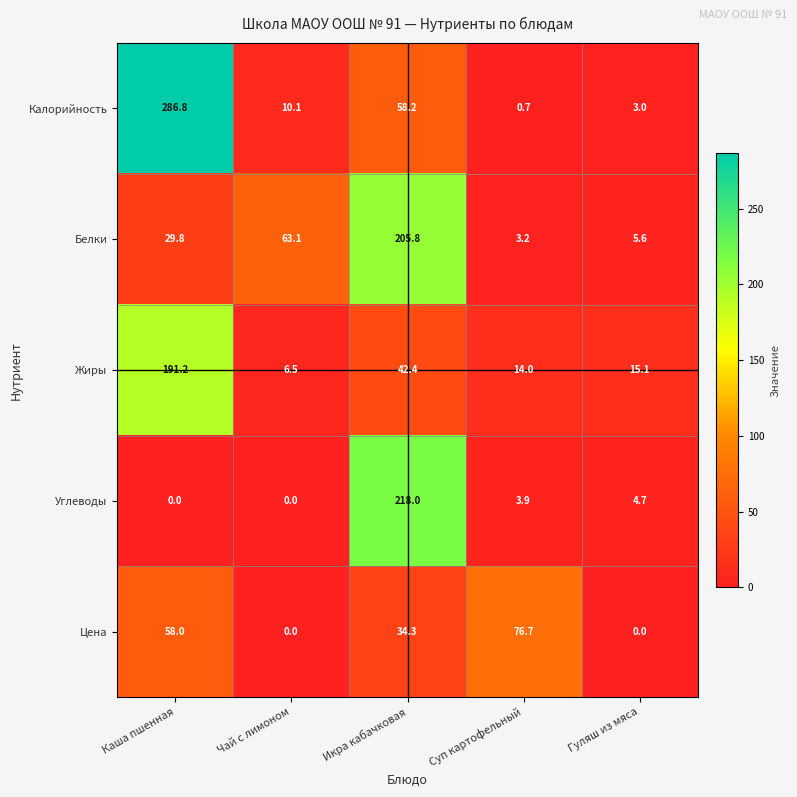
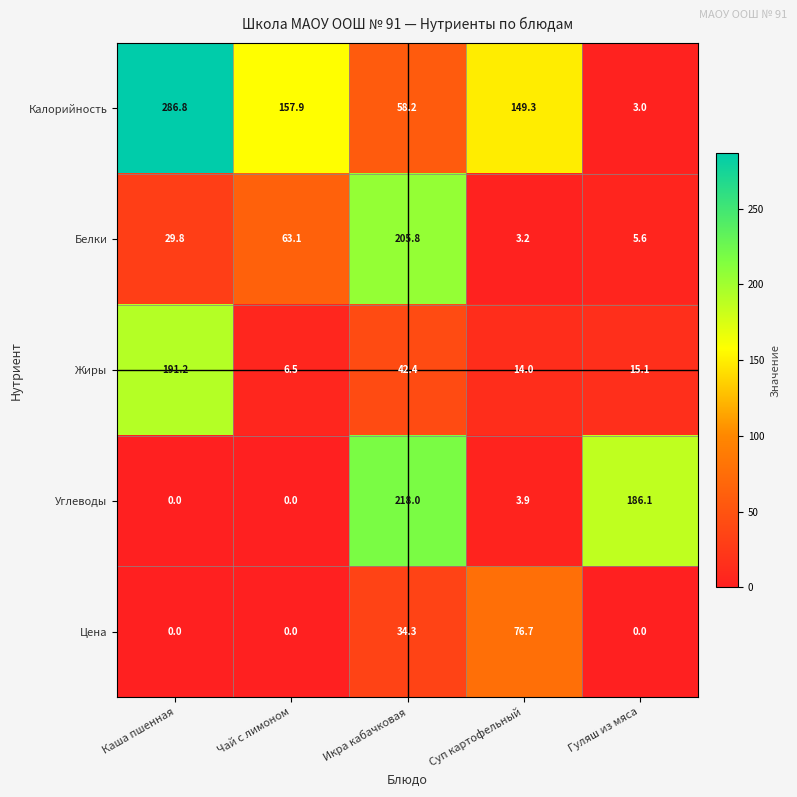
Калорийность, Чай с лимоном: 10.1 -> 157.9
Калорийность, Суп картофельный: 0.7 -> 149.3
Углеводы, Гуляш из мяса: 4.7 -> 186.1
Цена, Каша пшенная: 58.0 -> 0.0
